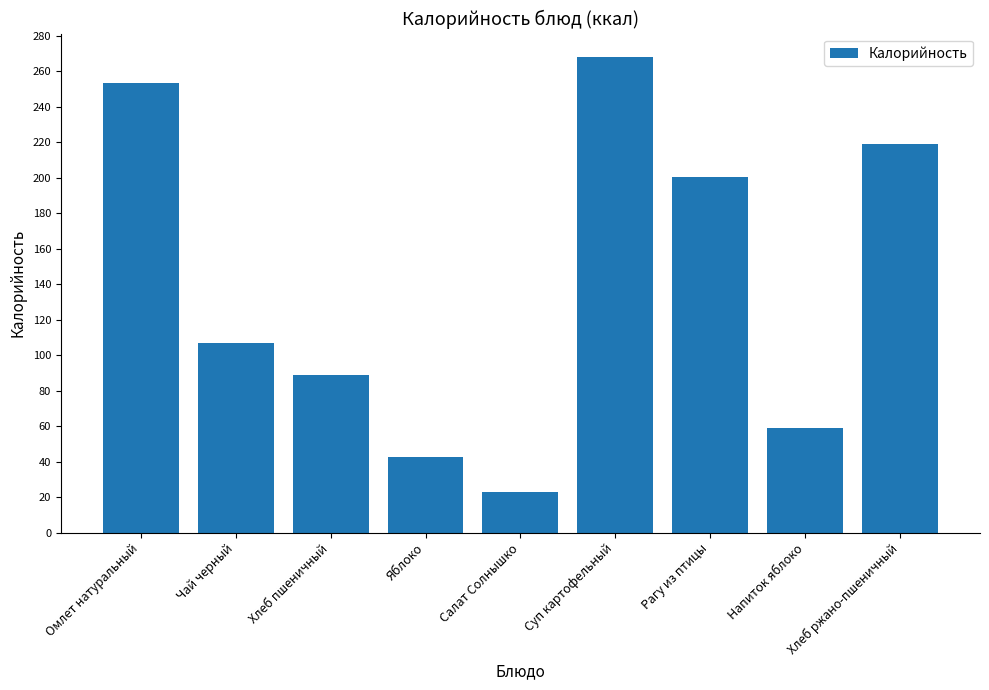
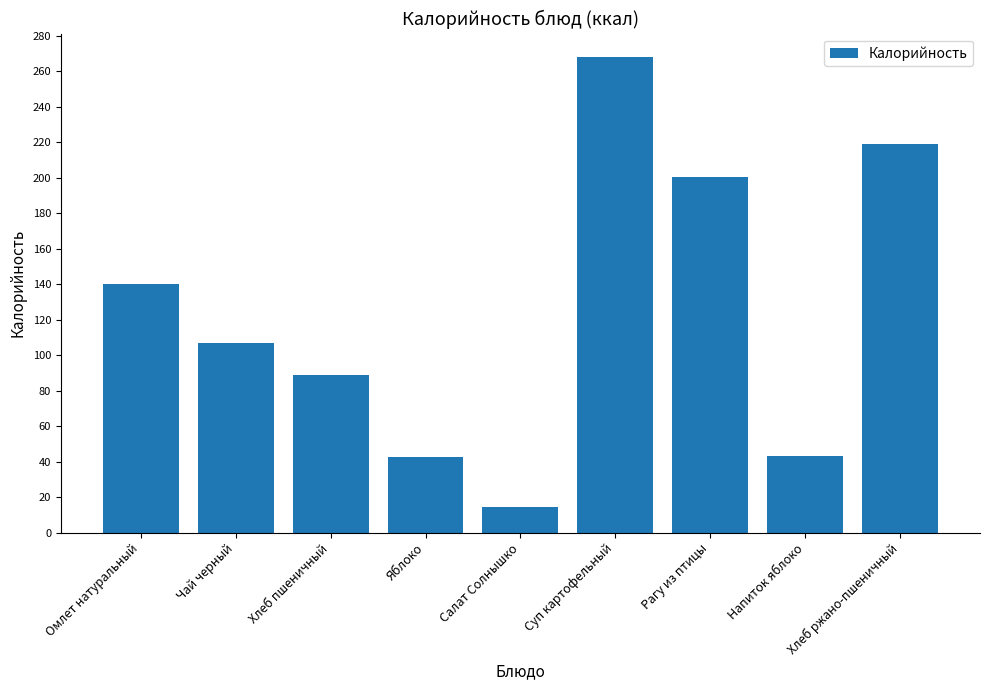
Омлет натуральный: 254 -> 140
Салат Солнышко: 23 -> 14
Напиток яблоко: 59 -> 43
